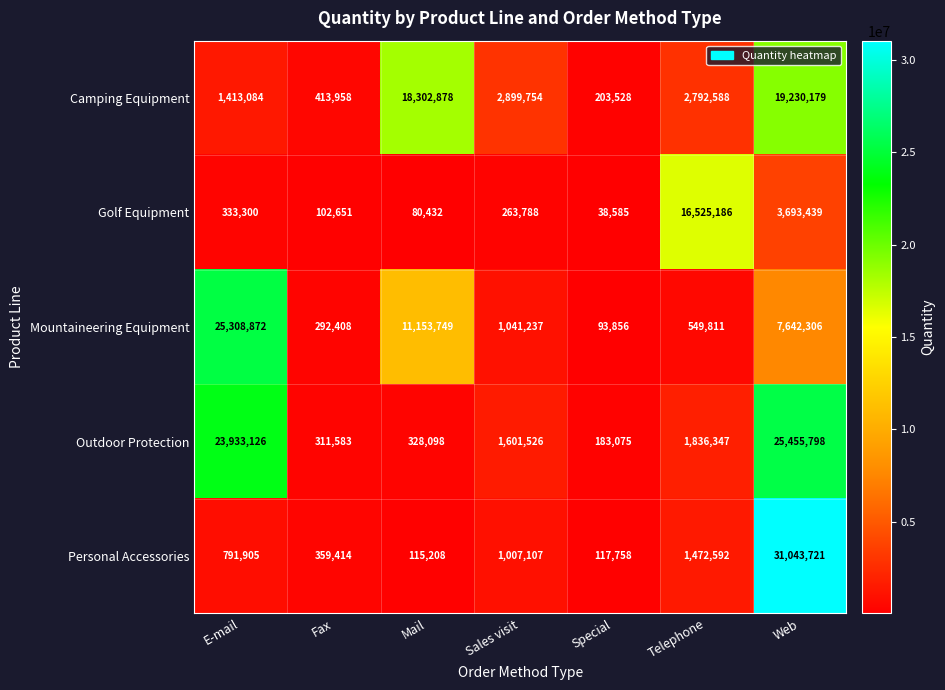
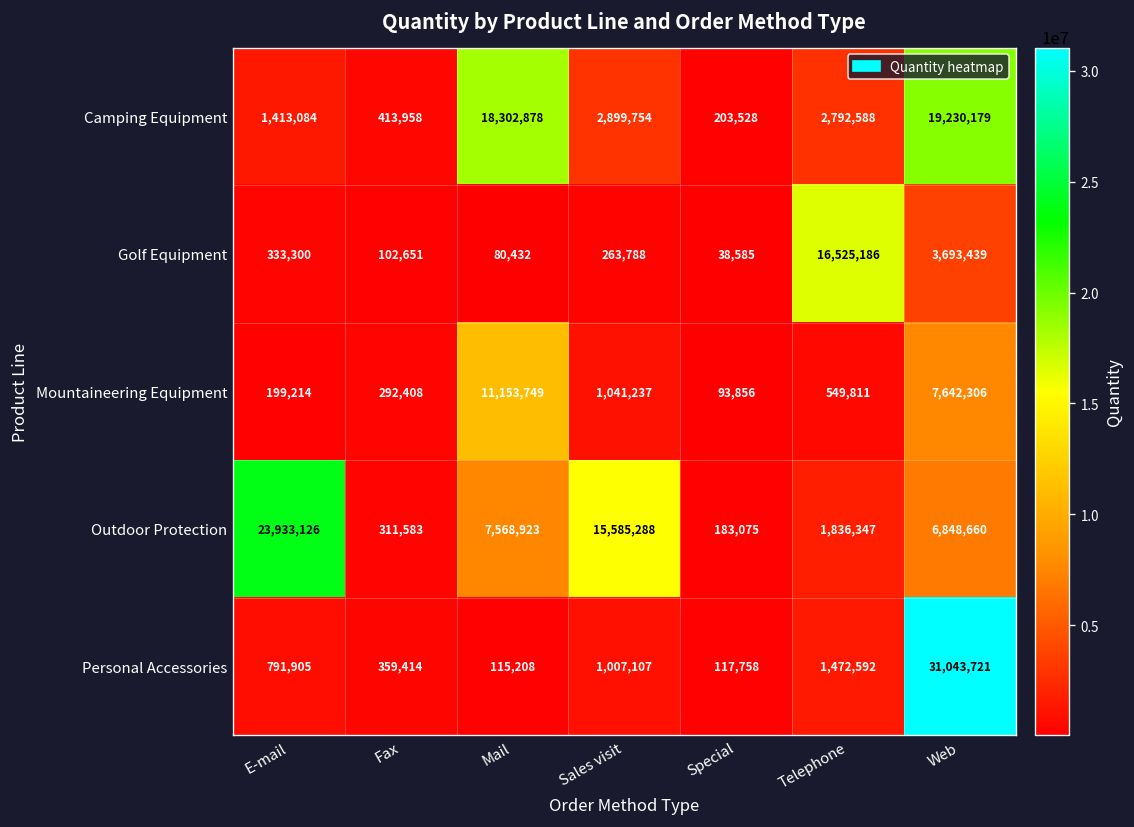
Mountaineering Equipment, E-mail: 25,308,872 -> 199,214
Outdoor Protection, Mail: 328,098 -> 7,568,923
Outdoor Protection, Sales visit: 1,601,526 -> 15,585,288
Outdoor Protection, Web: 25,455,798 -> 6,848,660
